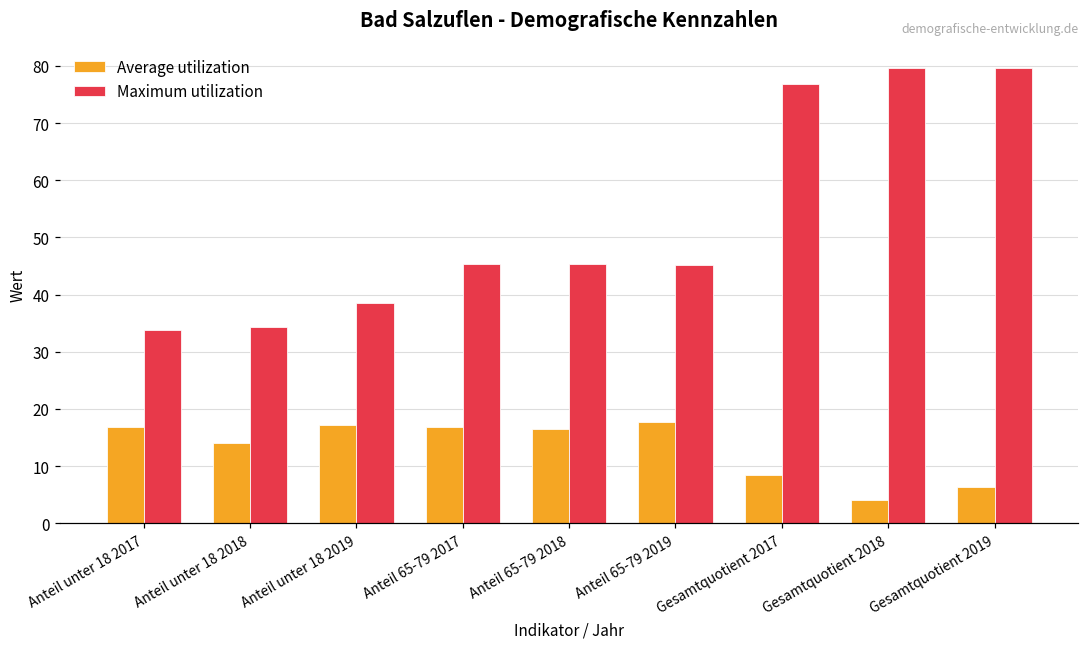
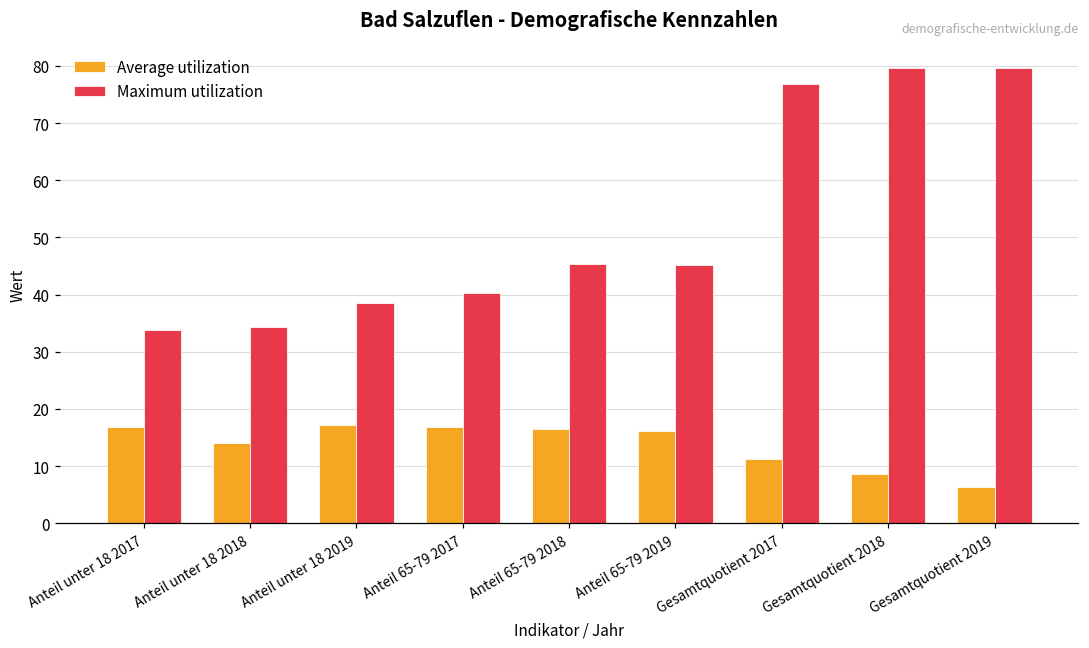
Maximum utilization, Anteil 65-79 2017: 45 -> 40
Average utilization, Anteil 65-79 2019: 18 -> 16
Average utilization, Gesamtquotient 2017: 8 -> 11
Average utilization, Gesamtquotient 2018: 4 -> 9
